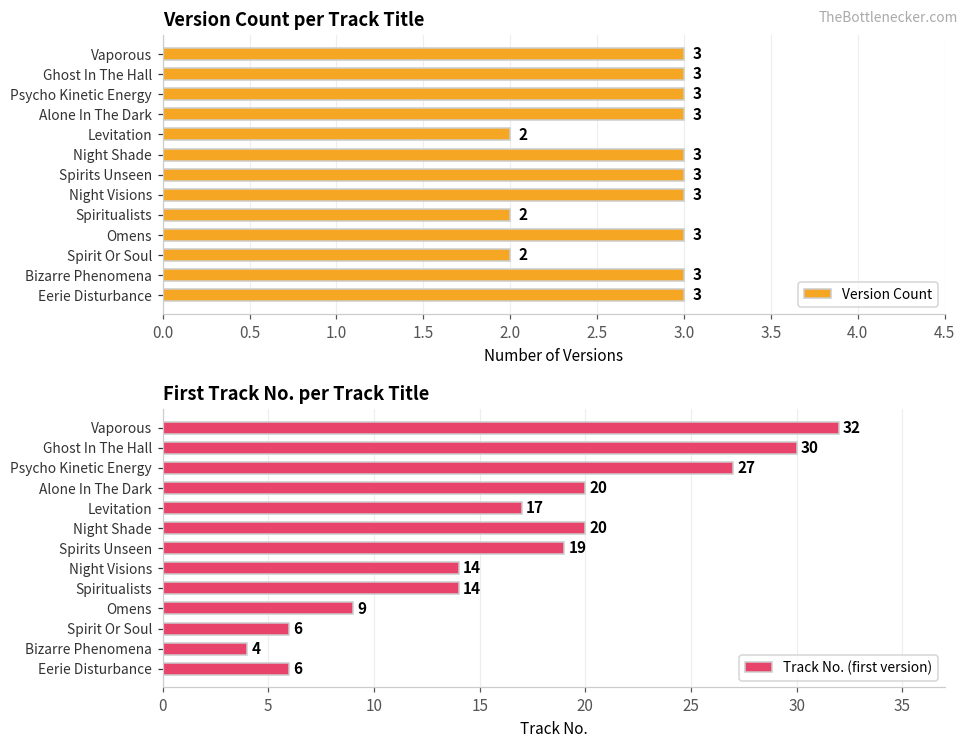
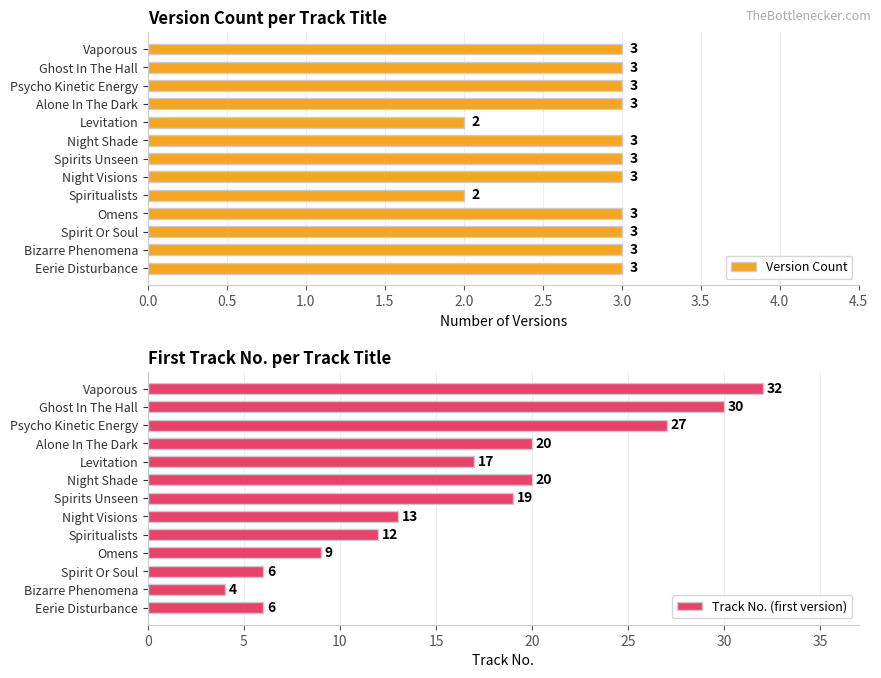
Version Count per Track Title, Spirit Or Soul: 2 -> 3
First Track No. per Track Title, Night Visions: 14 -> 13
First Track No. per Track Title, Spiritualists: 14 -> 12
